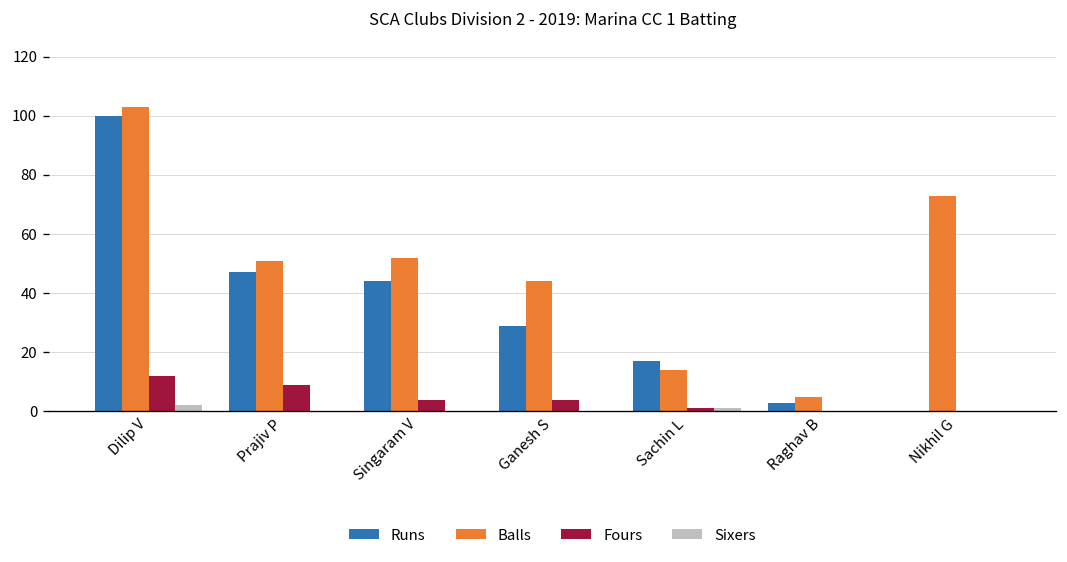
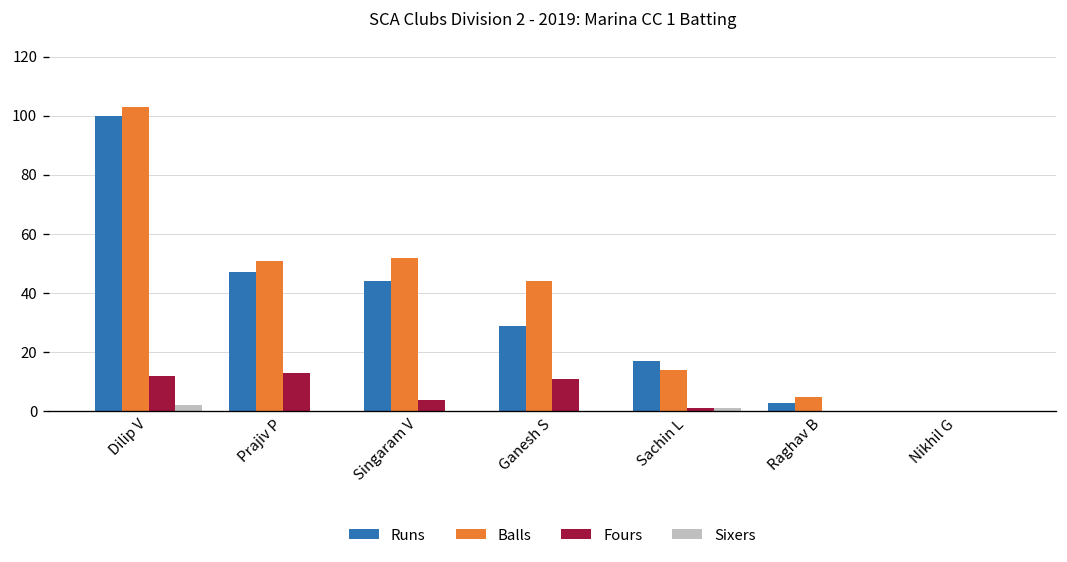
Fours, Prajiv P: 9 -> 13
Fours, Ganesh S: 4 -> 11
Balls, Nikhil G: 73 -> 0
